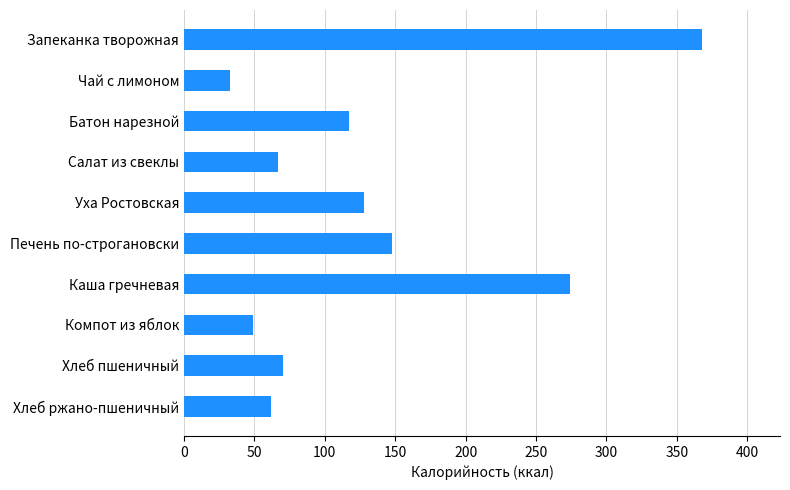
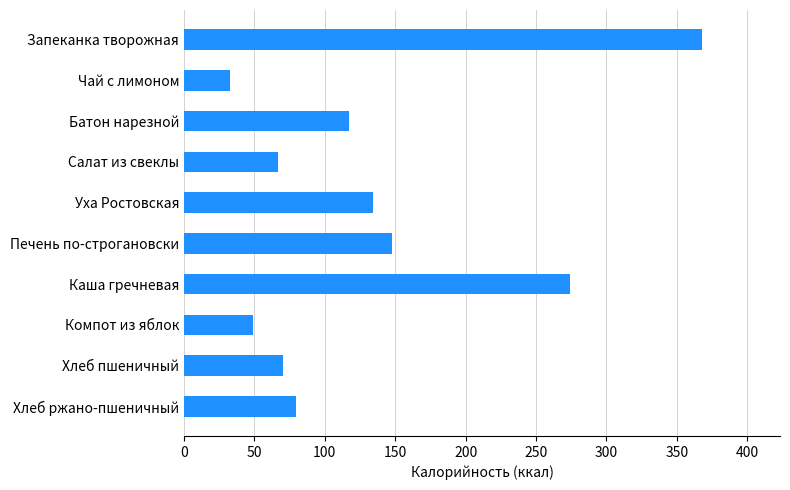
Уха Ростовская: 128 -> 134
Хлеб ржано-пшеничный: 62 -> 79
